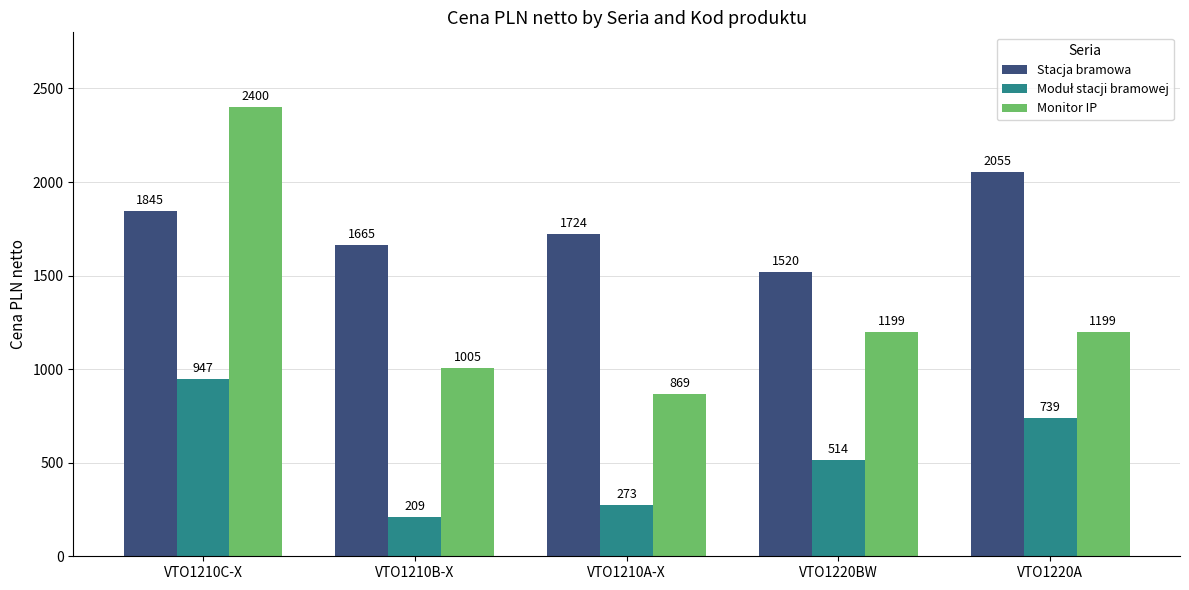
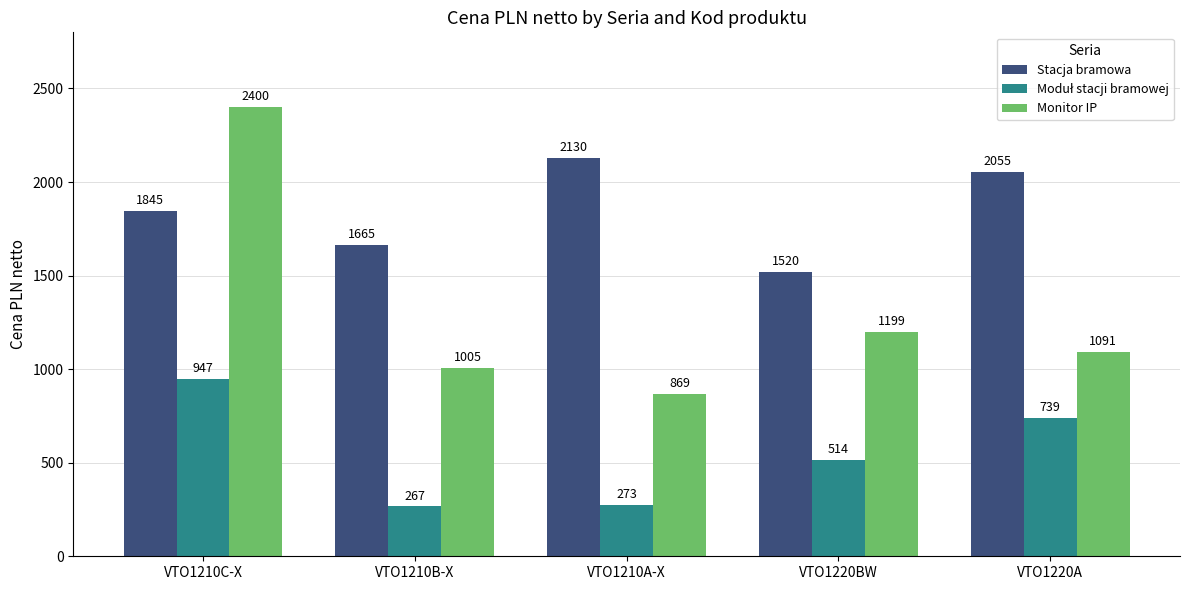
Moduł stacji bramowej, VTO1210B-X: 209 -> 267
Stacja bramowa, VTO1210A-X: 1724 -> 2130
Monitor IP, VTO1220A: 1199 -> 1091
